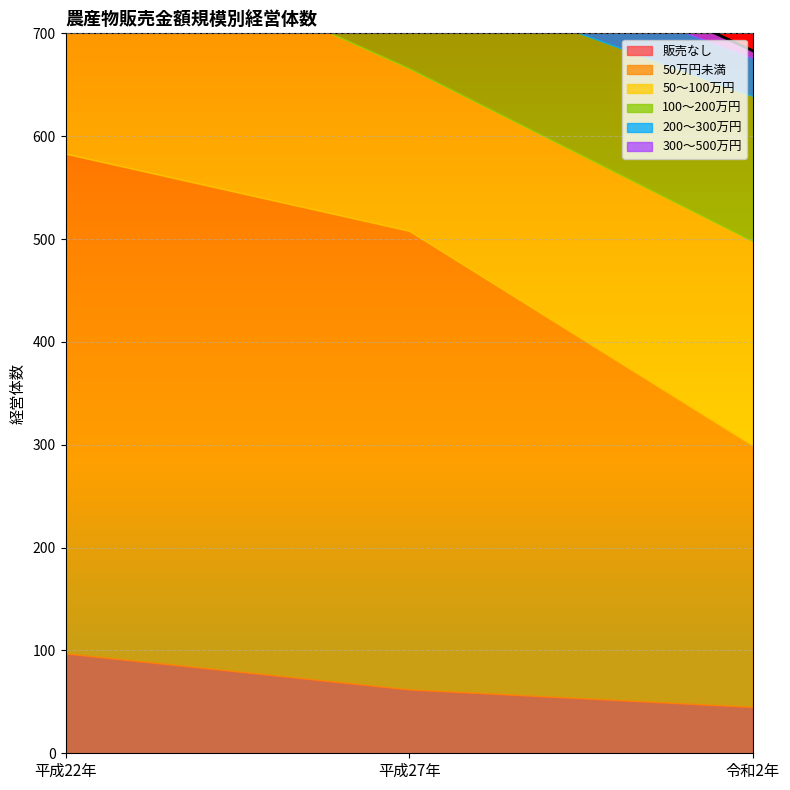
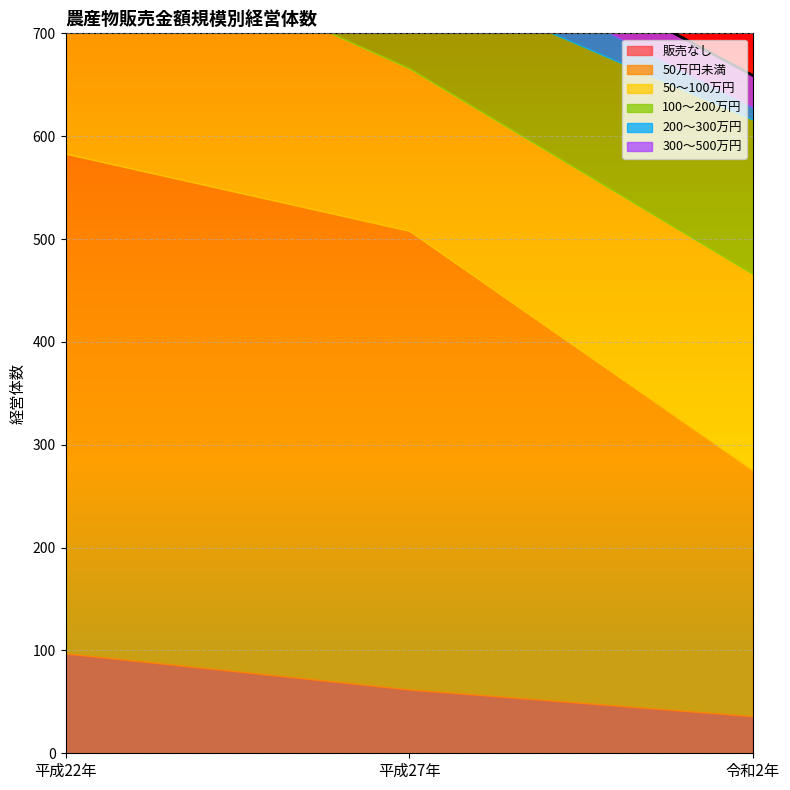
販売なし, 令和2年: 45 -> 36
50万円未満, 令和2年: 254 -> 239
50～100万円, 令和2年: 199 -> 191
100～200万円, 令和2年: 141 -> 150
200～300万円, 令和2年: 37 -> 12
300～500万円, 令和2年: 7 -> 31
